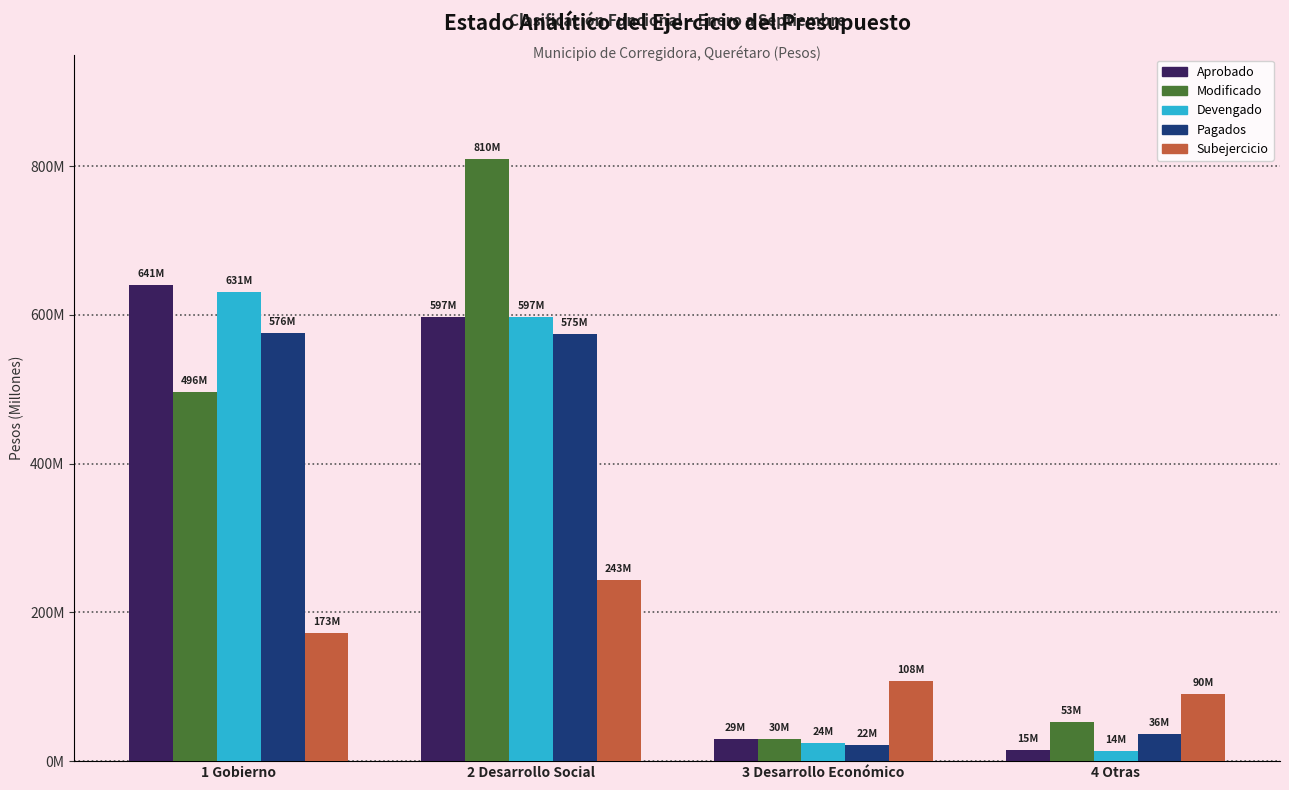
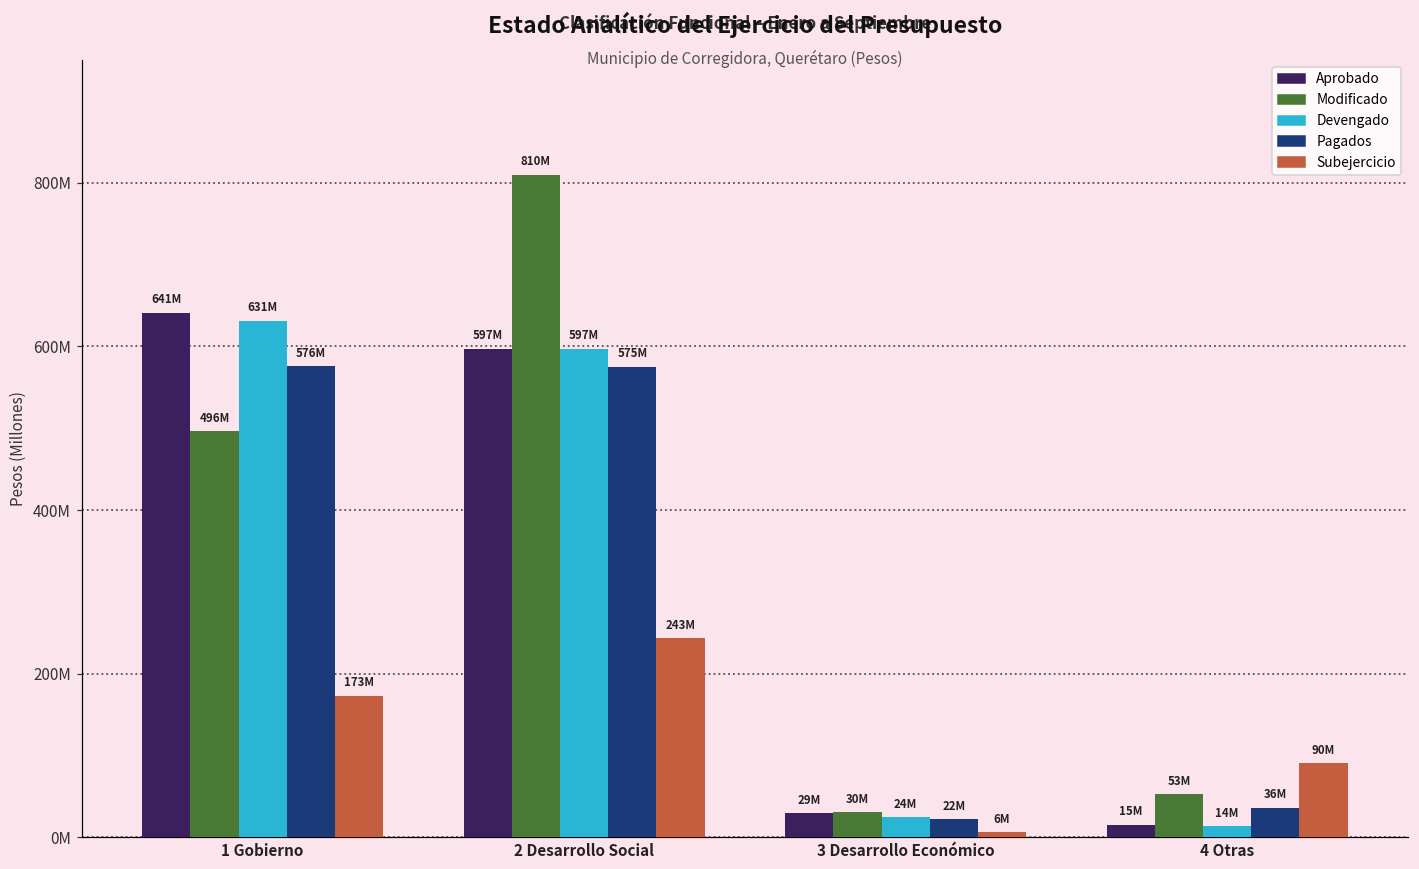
Subejercicio, 3 Desarrollo Económico: 108M -> 6M
